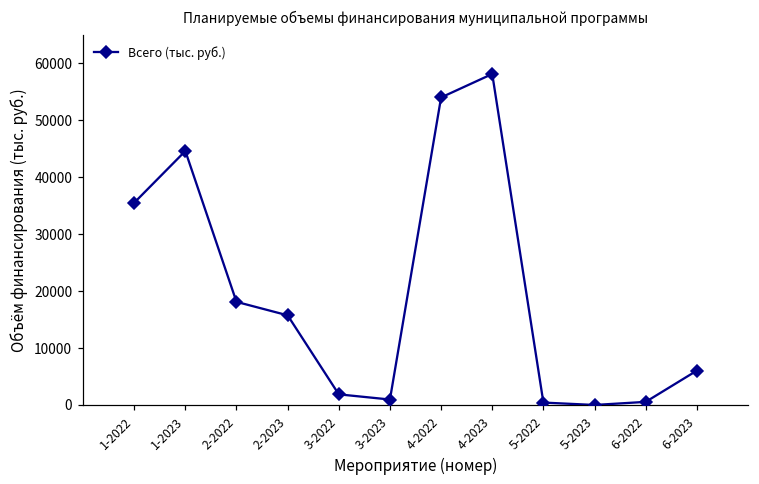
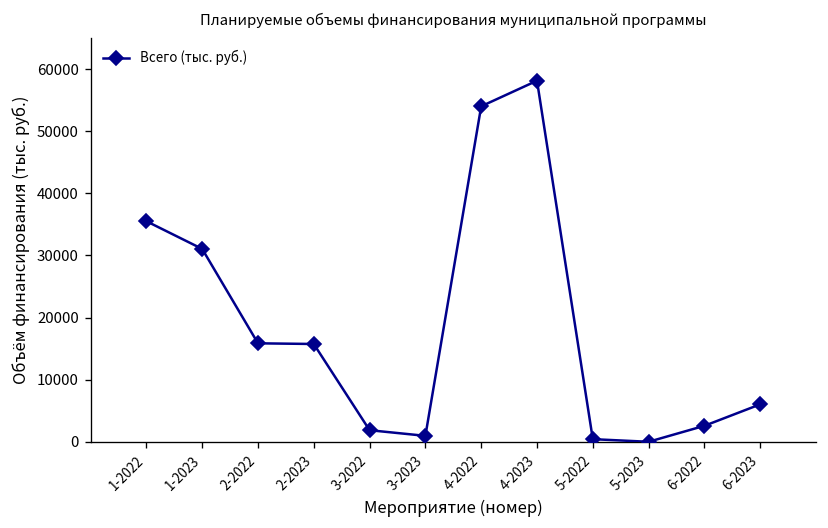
1-2023: 45000 -> 31000
2-2022: 18000 -> 16000
6-2022: 1000 -> 3000
